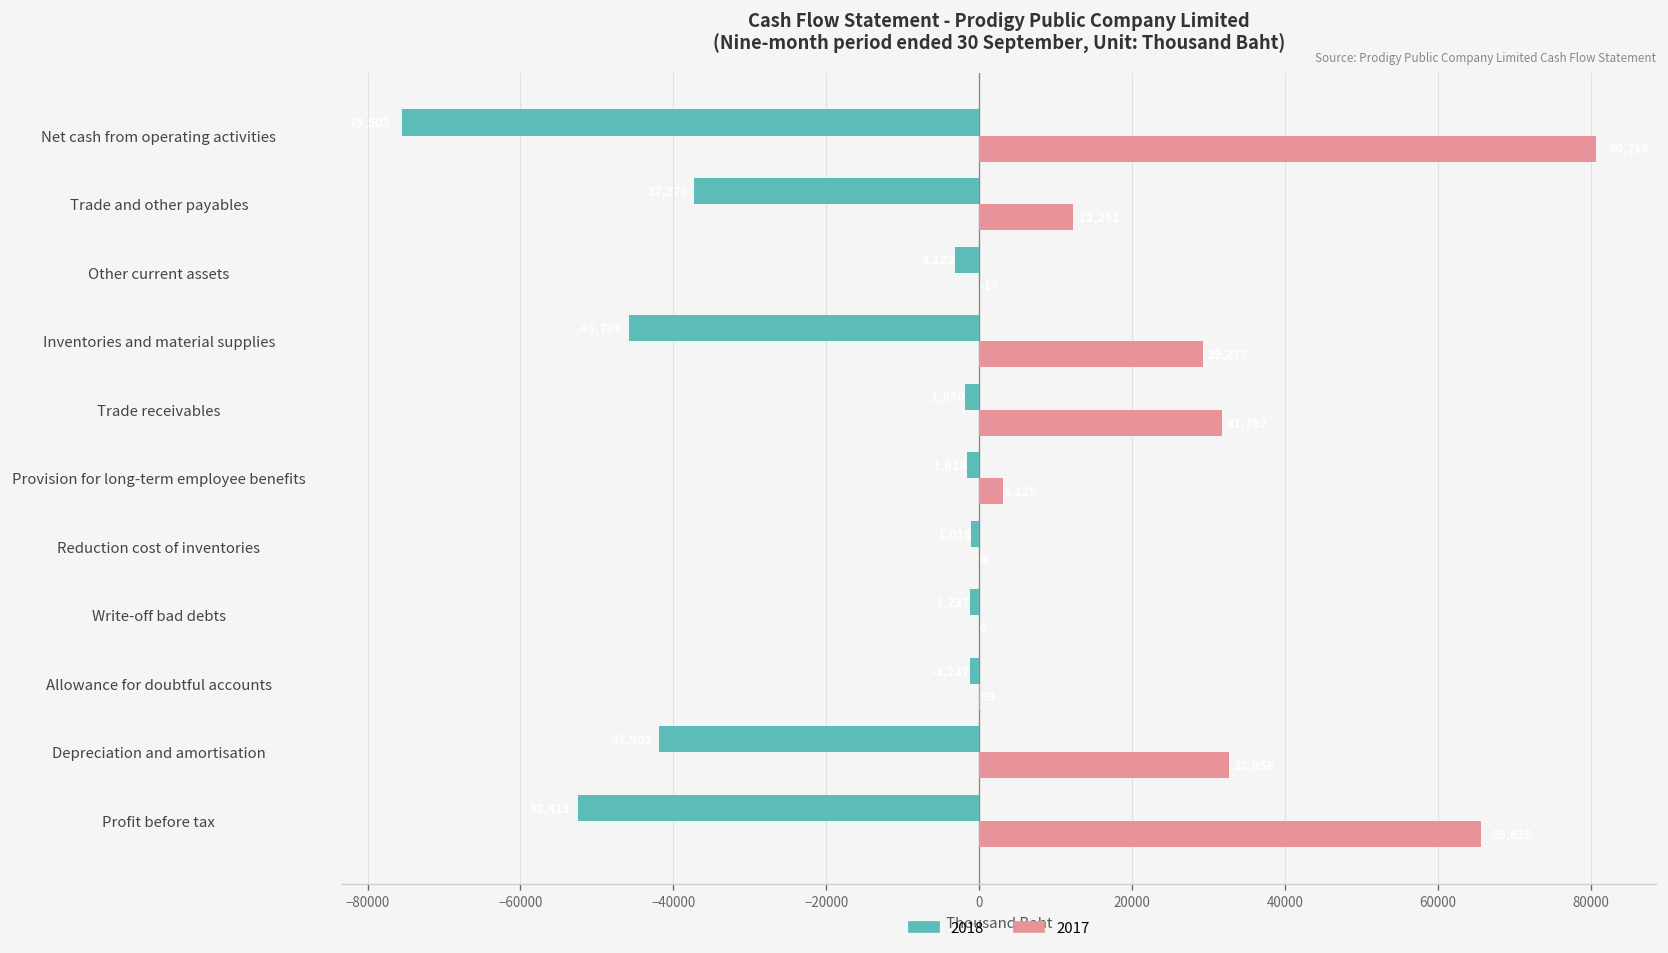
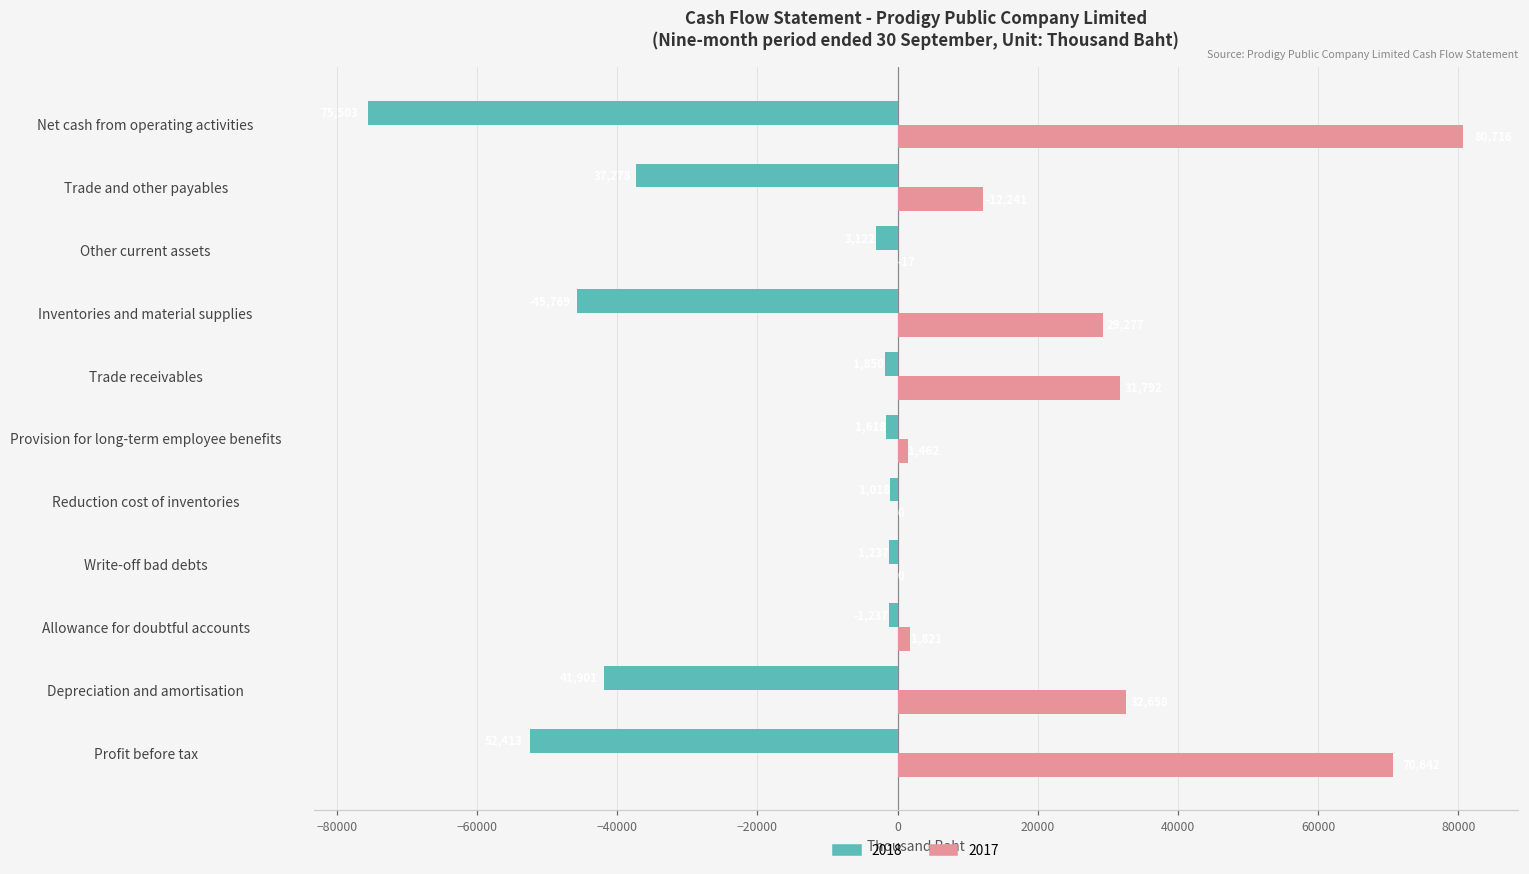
2017, Provision for long-term employee benefits: 3000 -> 1000
2017, Allowance for doubtful accounts: 0 -> 2000
2017, Profit before tax: 66000 -> 71000
